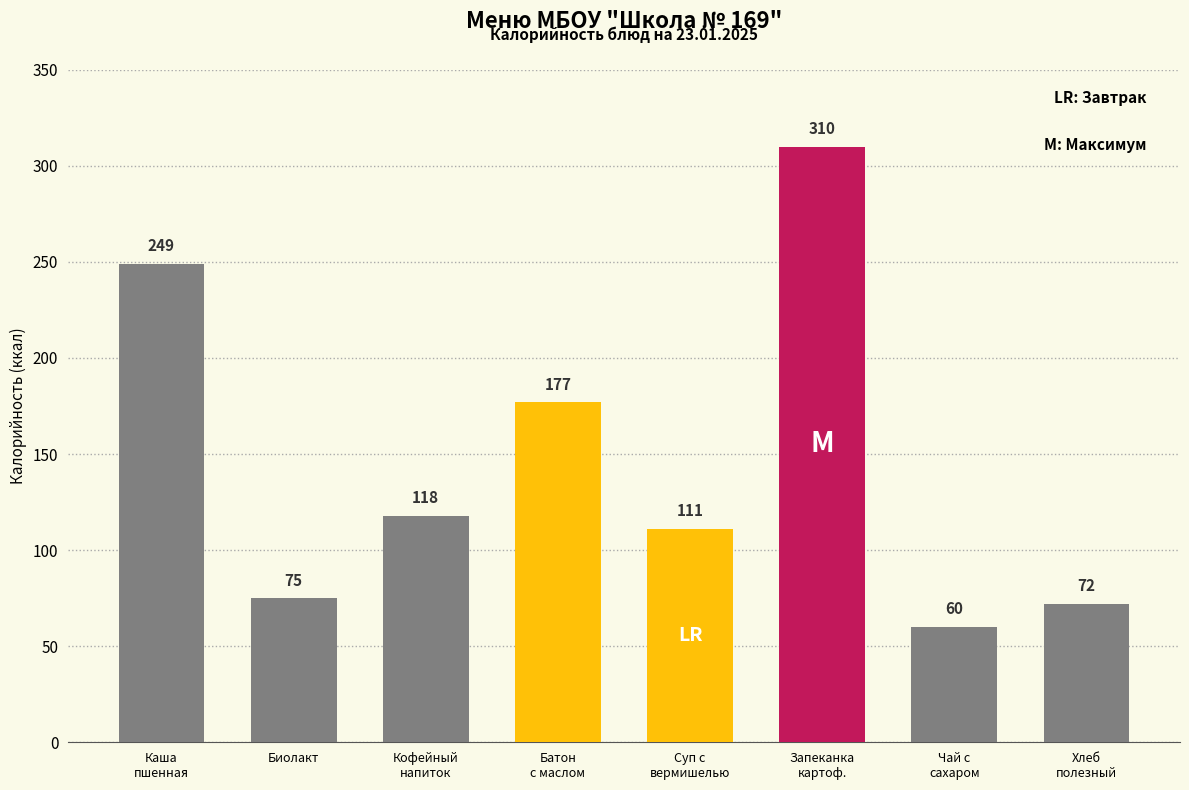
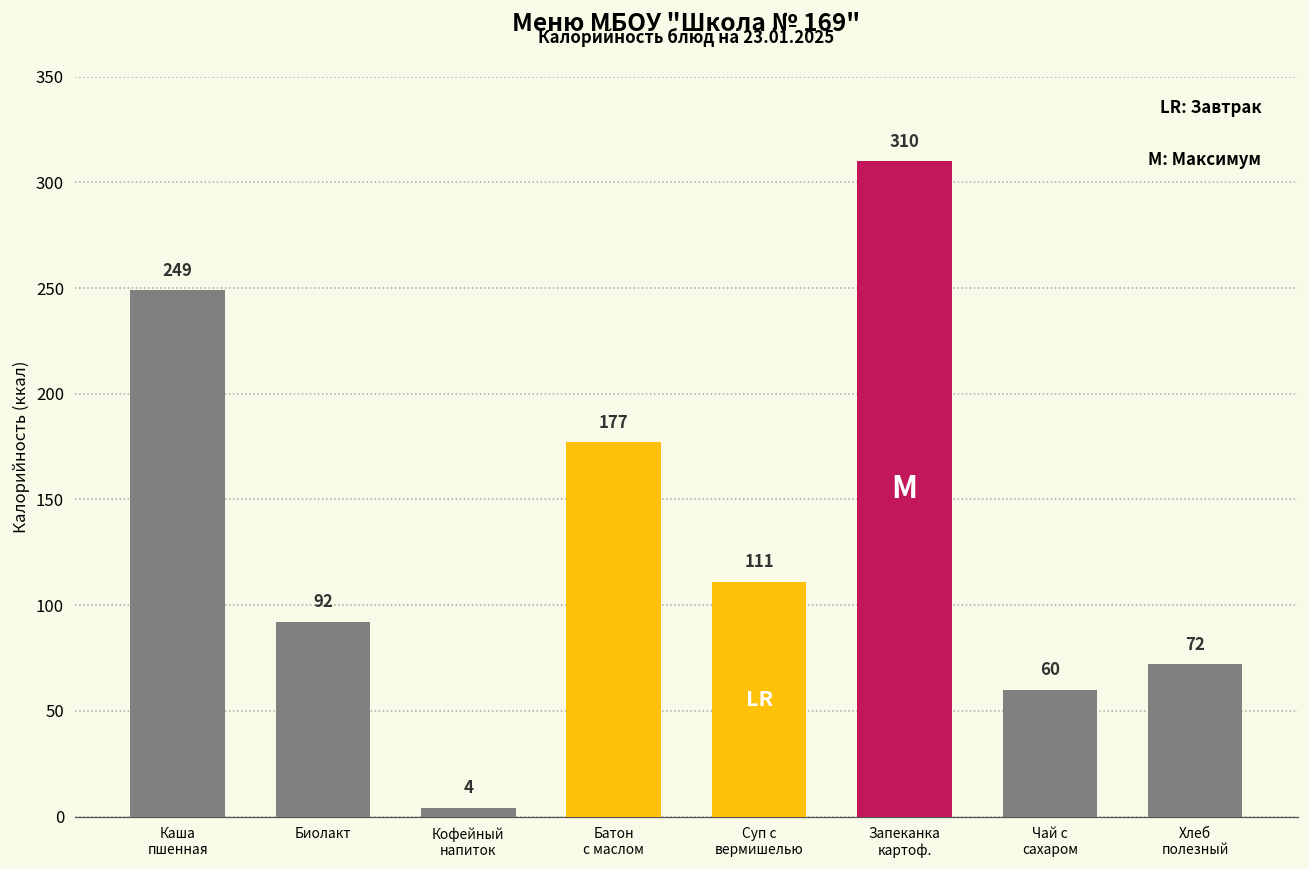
Биолакт: 75 -> 92
Кофейный напиток: 118 -> 4
